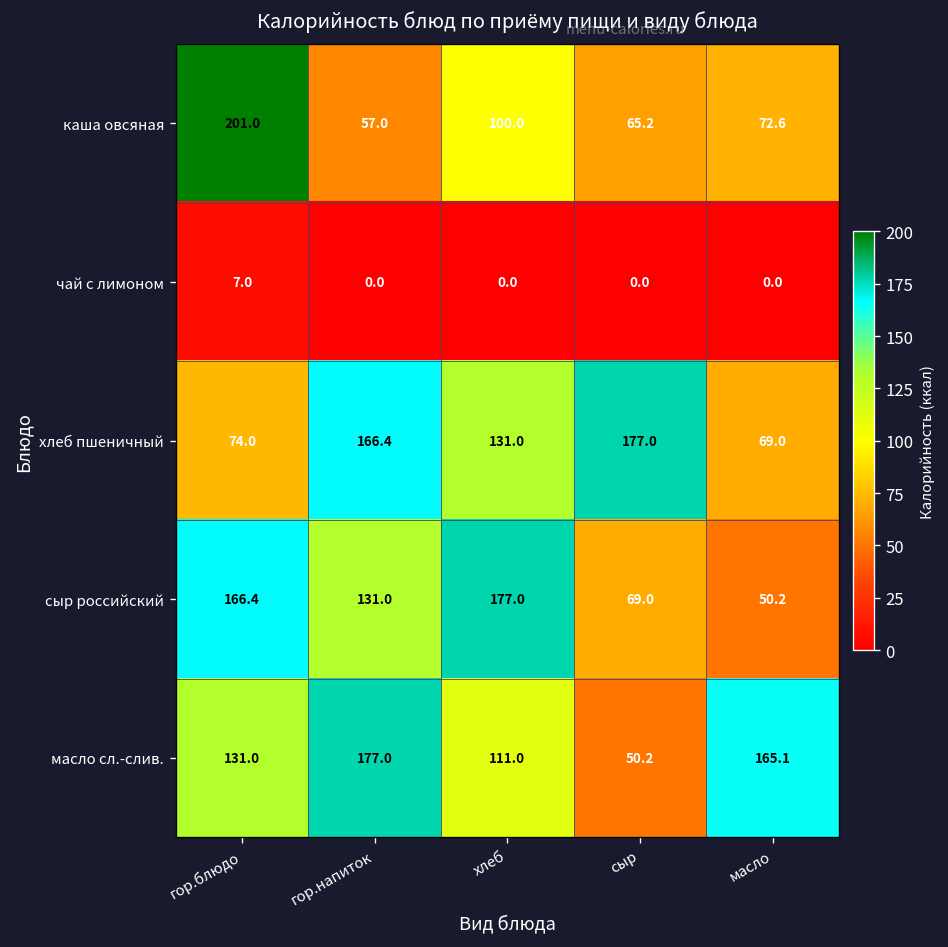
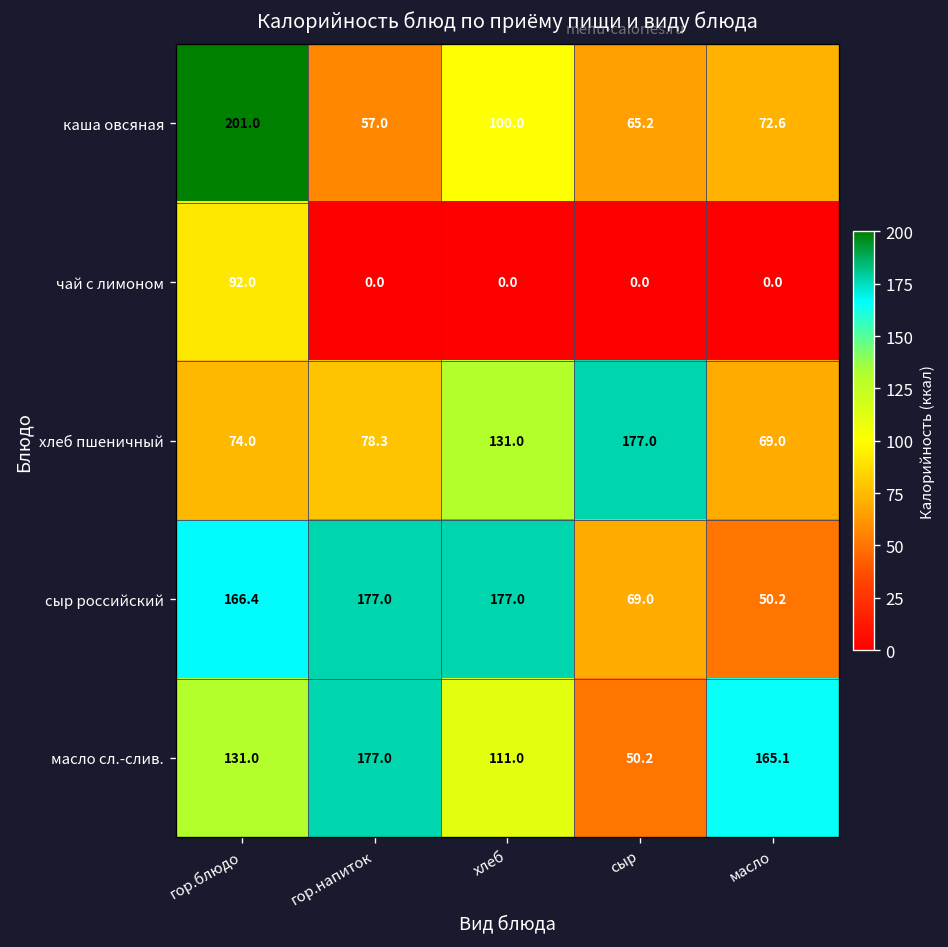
чай с лимоном, гор.блюдо: 7.0 -> 92.0
хлеб пшеничный, гор.напиток: 166.4 -> 78.3
сыр российский, гор.напиток: 131.0 -> 177.0
